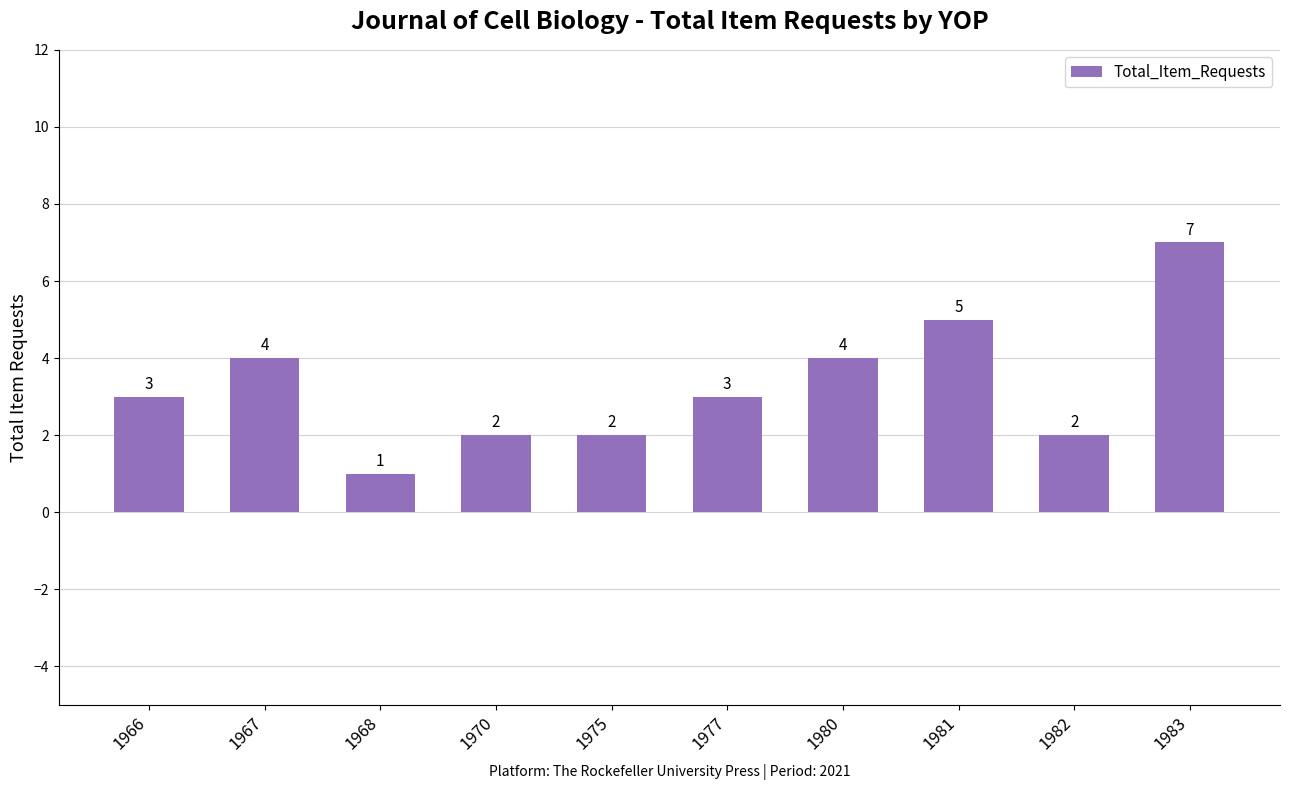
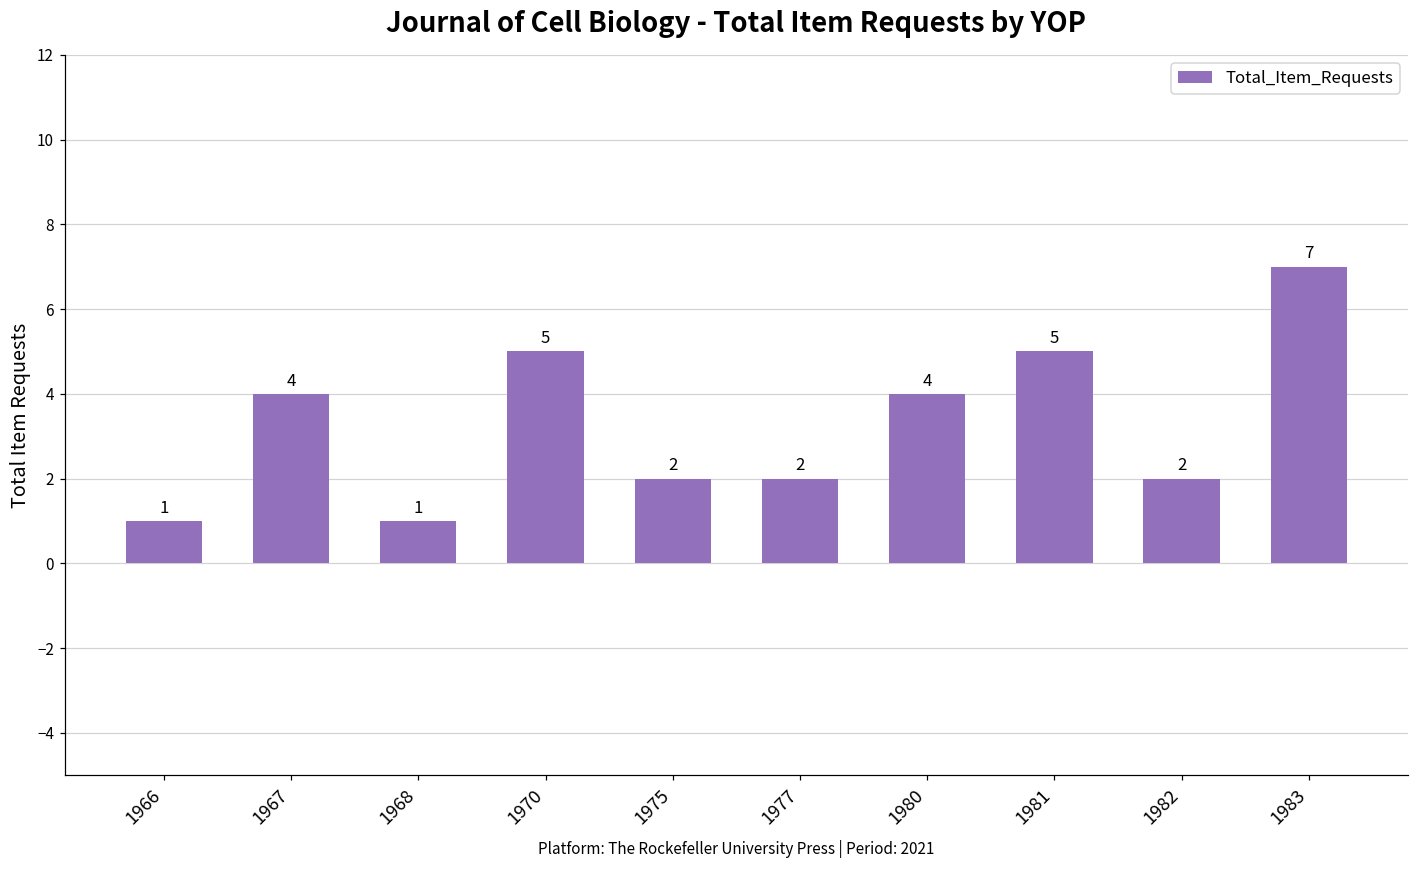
1966: 3 -> 1
1970: 2 -> 5
1977: 3 -> 2
